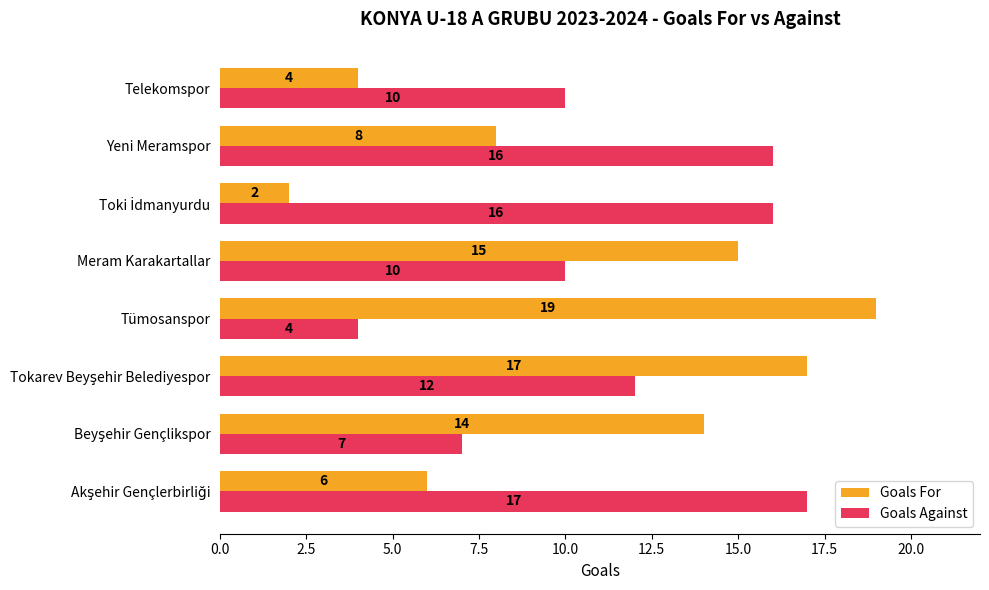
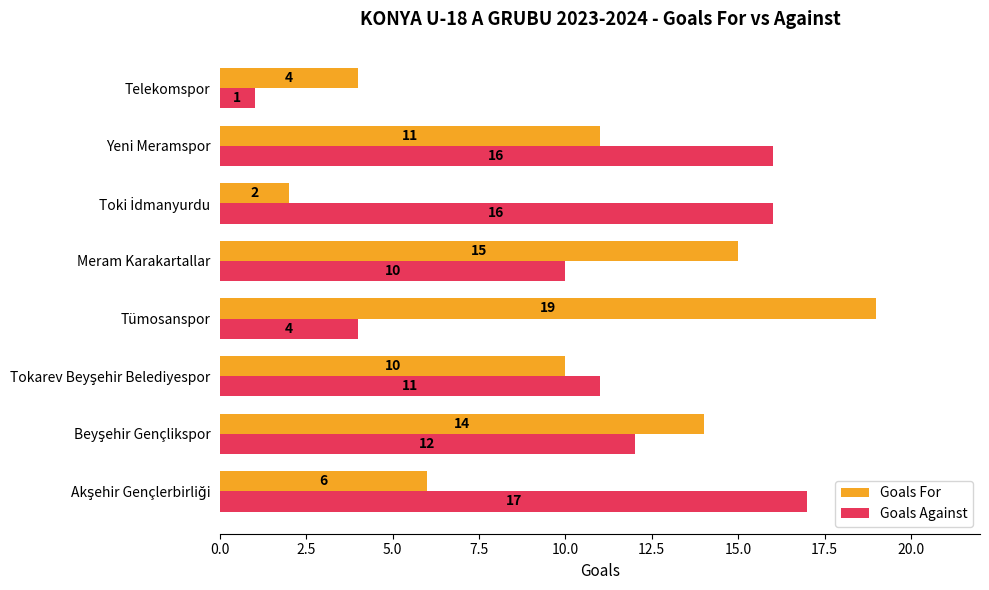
Goals Against, Telekomspor: 10 -> 1
Goals For, Yeni Meramspor: 8 -> 11
Goals For, Tokarev Beyşehir Belediyespor: 17 -> 10
Goals Against, Tokarev Beyşehir Belediyespor: 12 -> 11
Goals Against, Beyşehir Gençlikspor: 7 -> 12
